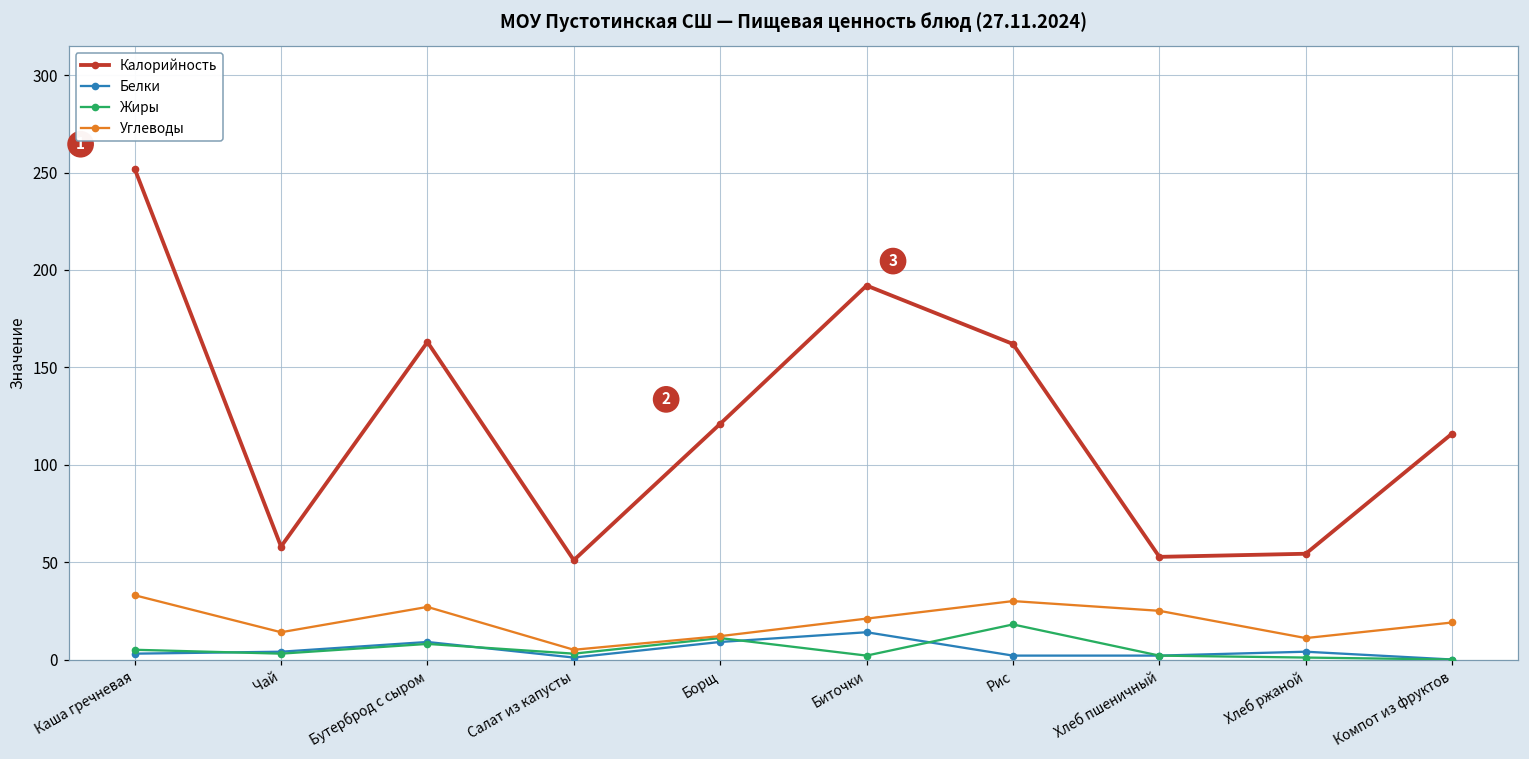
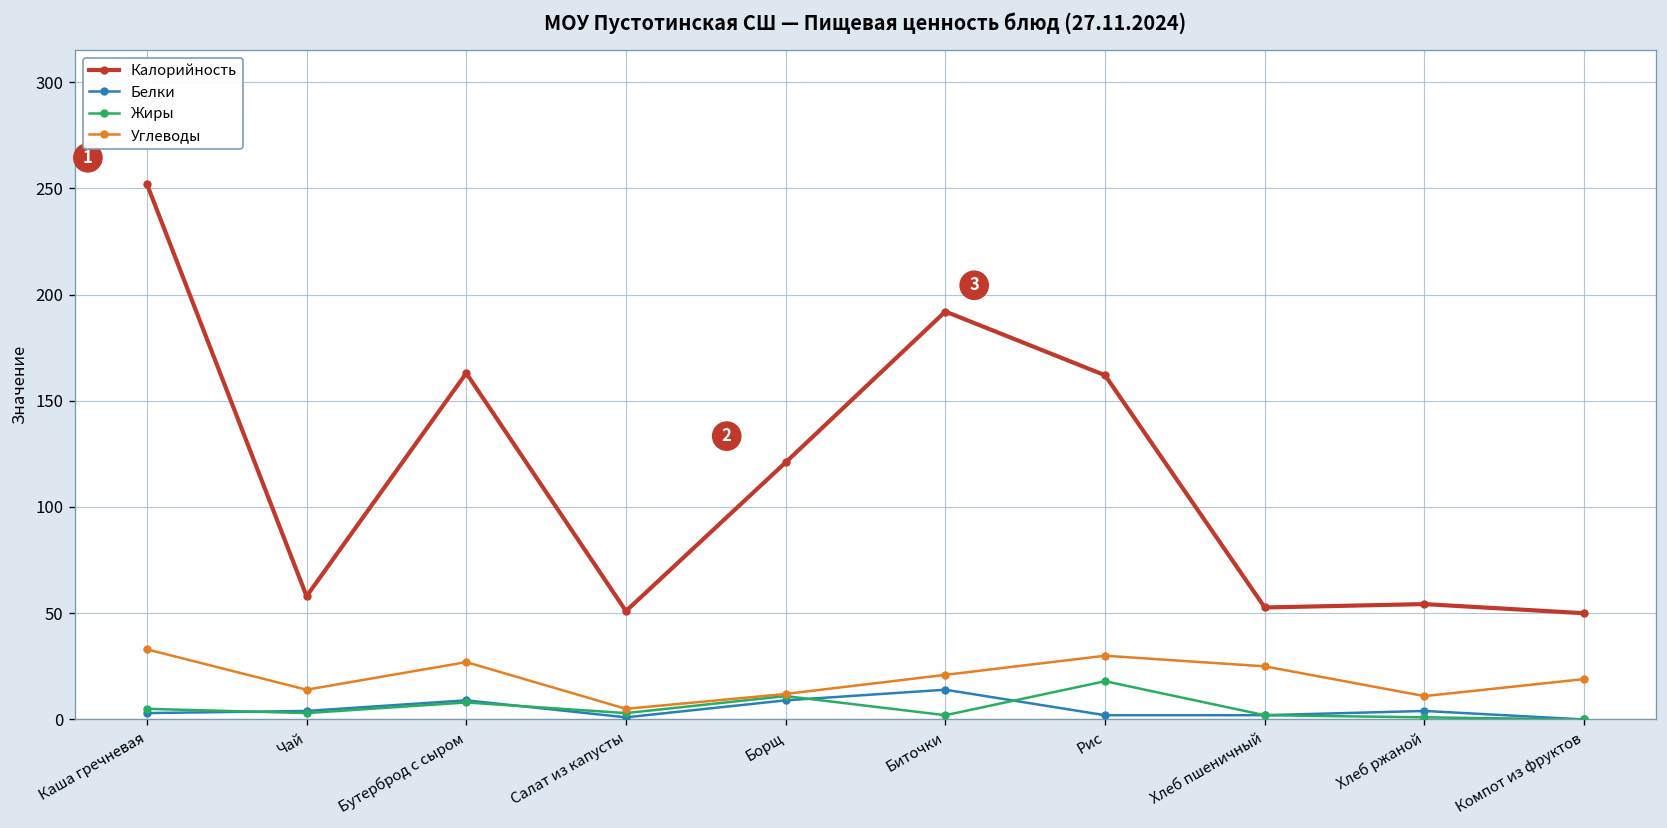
Калорийность, Компот из фруктов: 116 -> 50
